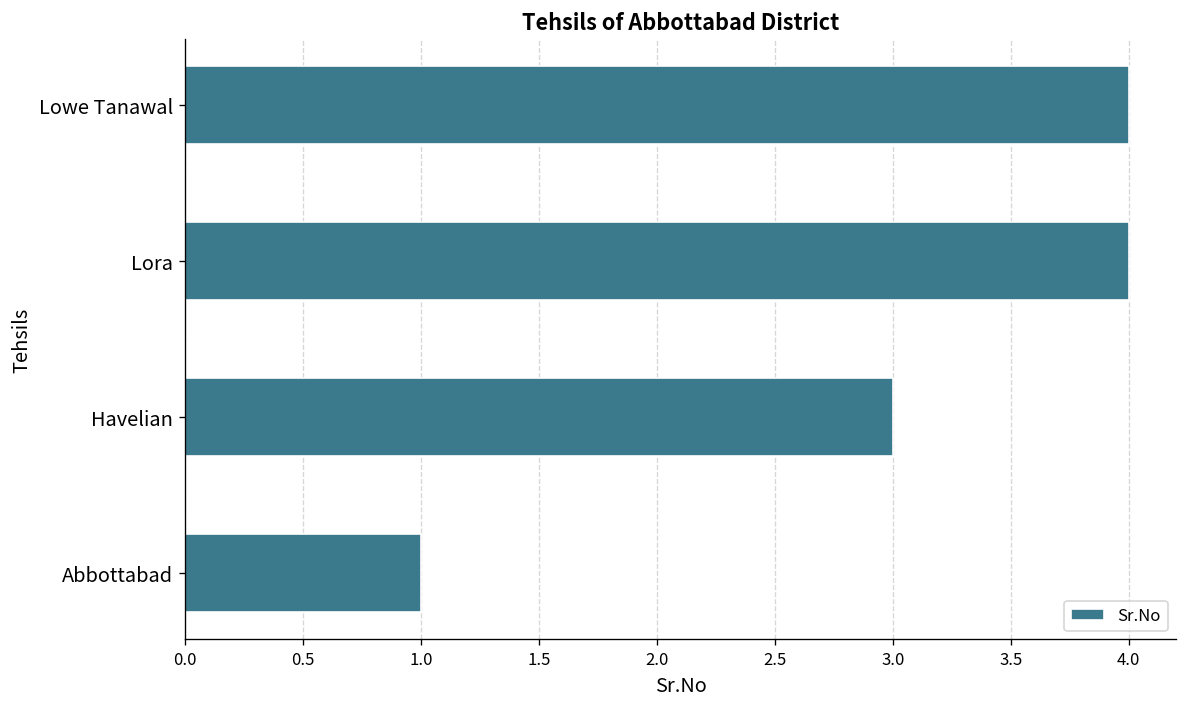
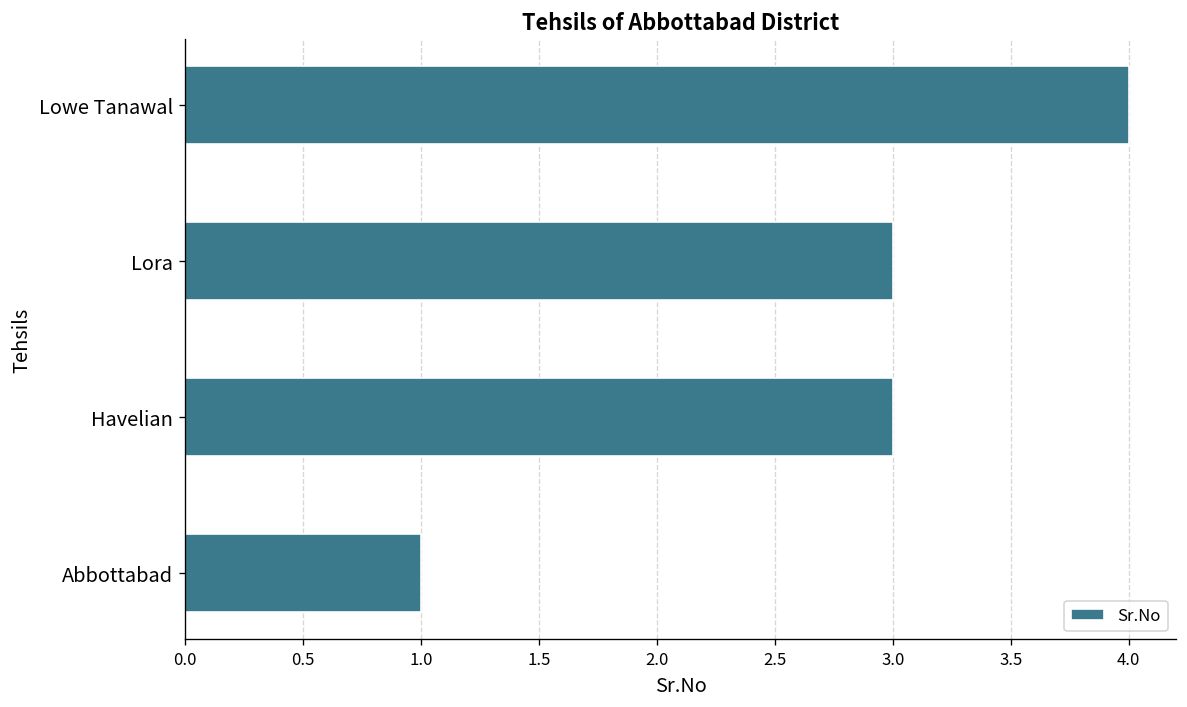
Lora: 4 -> 3
